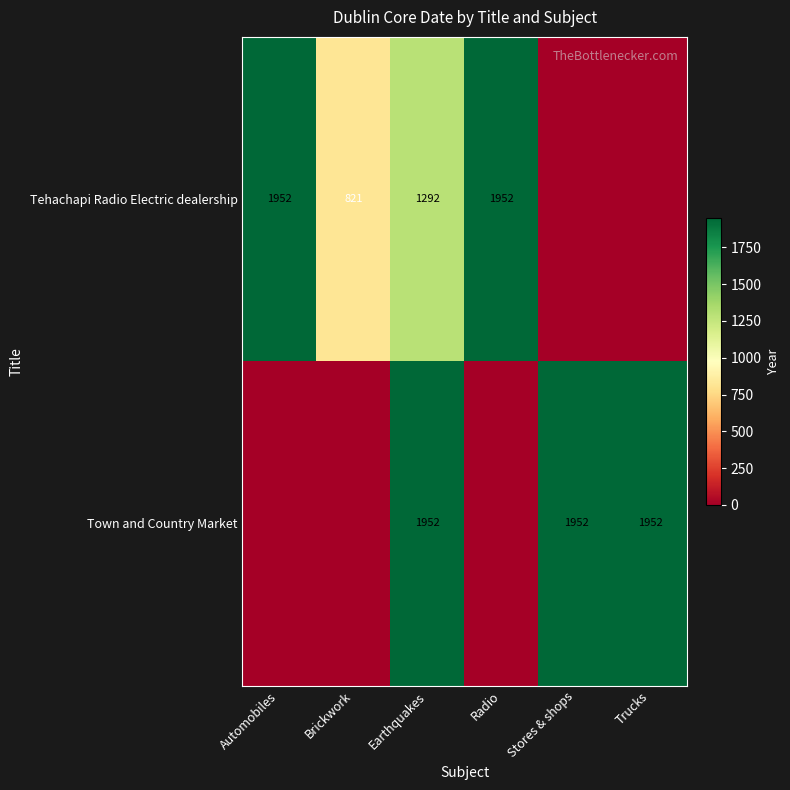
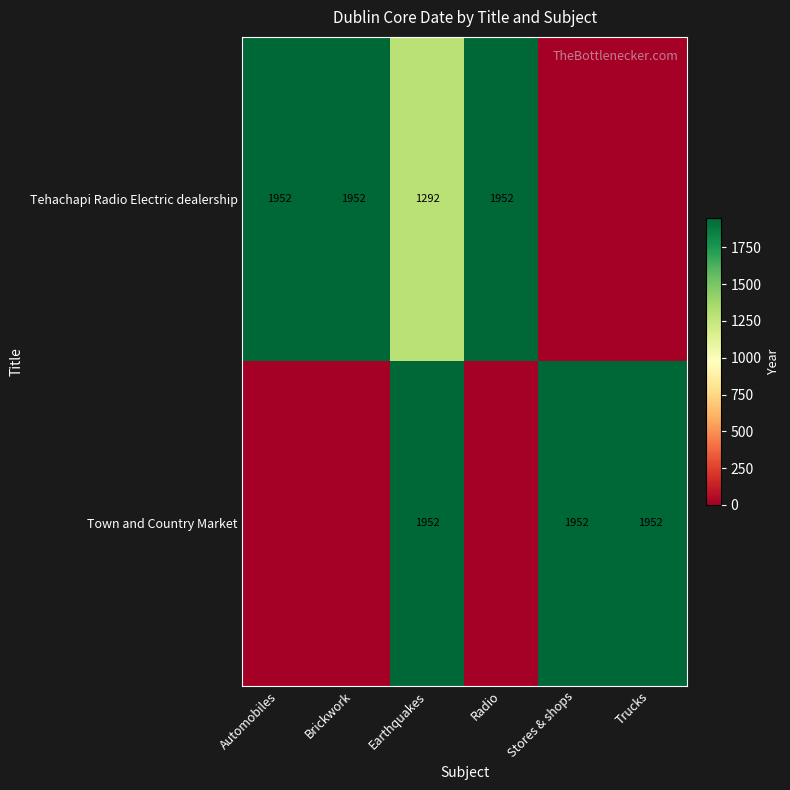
Tehachapi Radio Electric dealership, Brickwork: 821 -> 1952
